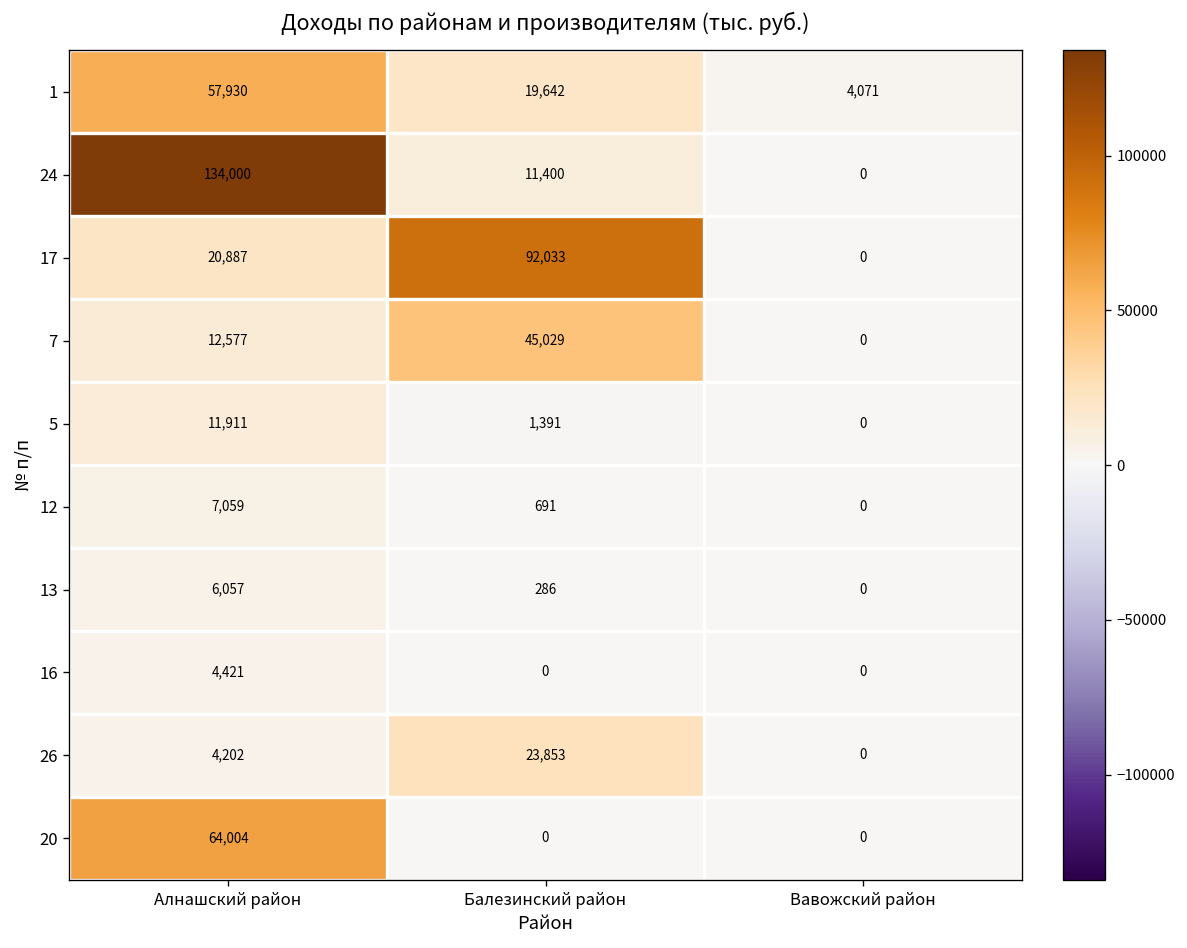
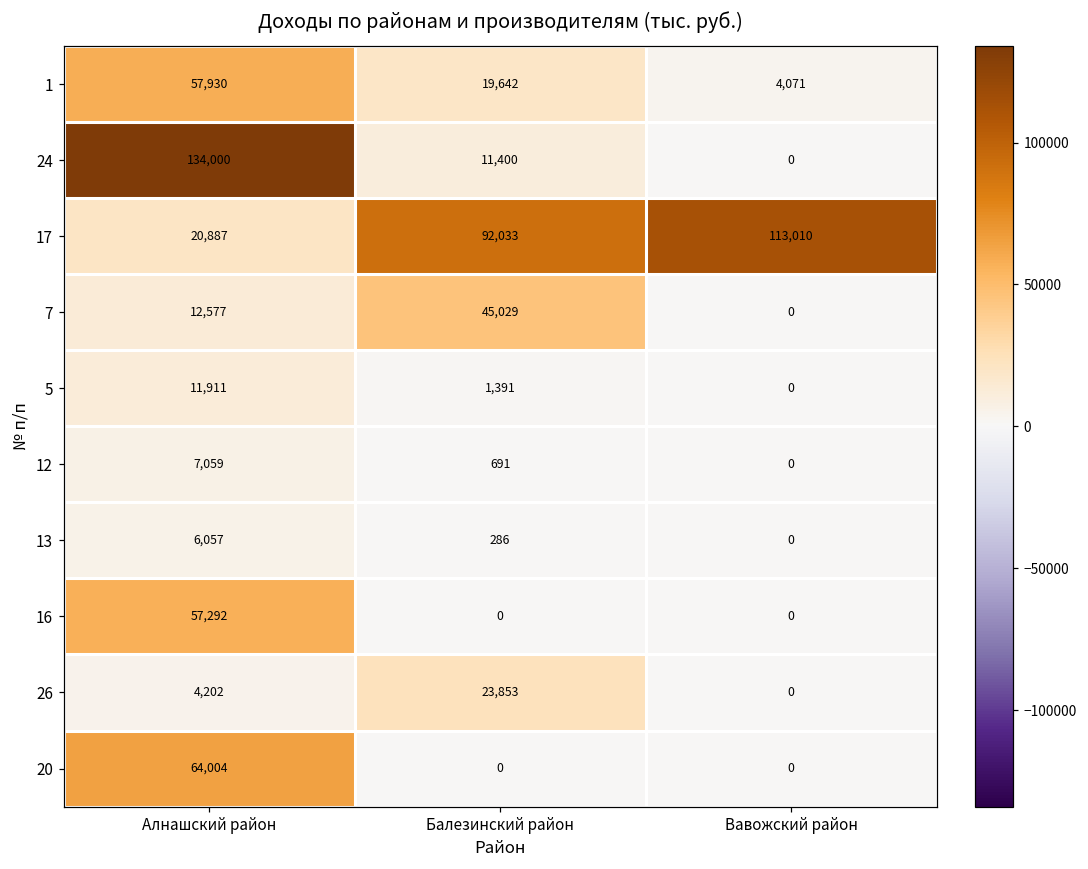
17, Вавожский район: 0 -> 113,010
16, Алнашский район: 4,421 -> 57,292
